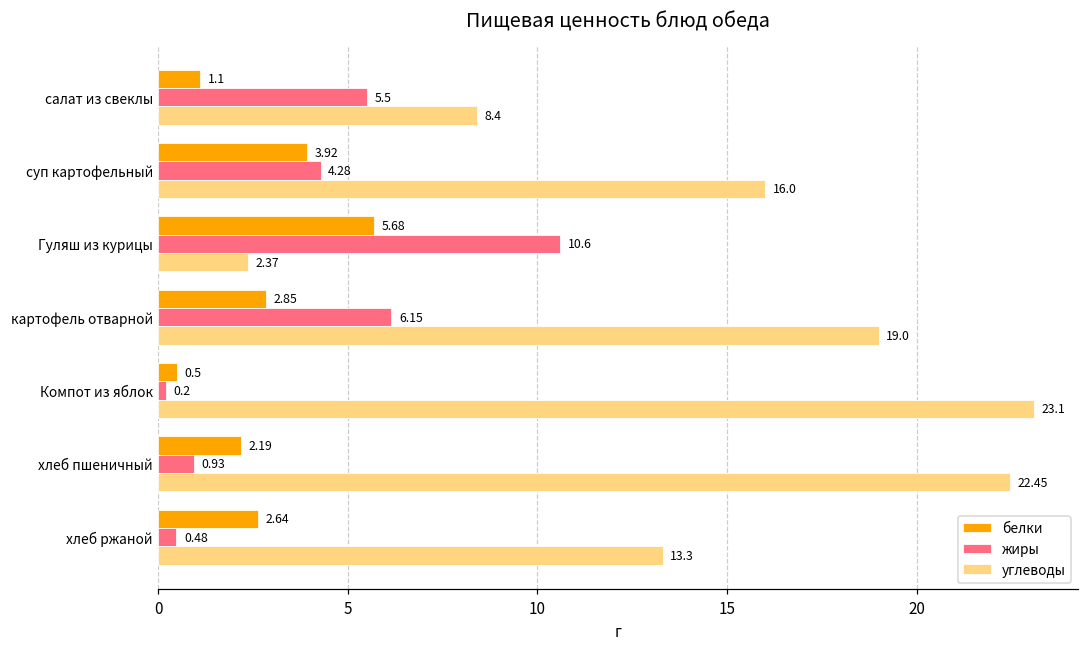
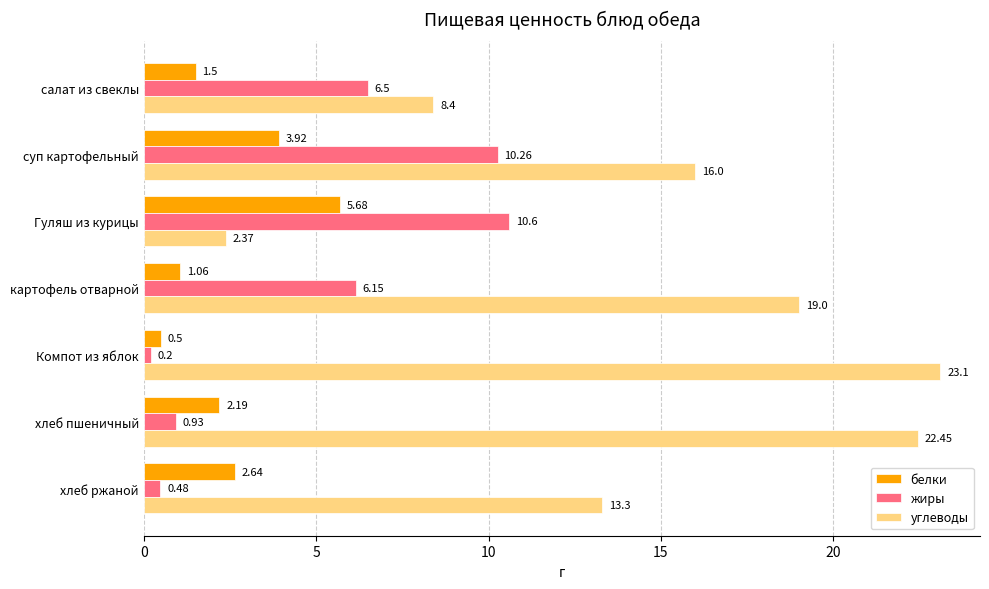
белки, салат из свеклы: 1.1 -> 1.5
жиры, салат из свеклы: 5.5 -> 6.5
жиры, суп картофельный: 4.28 -> 10.26
белки, картофель отварной: 2.85 -> 1.06
